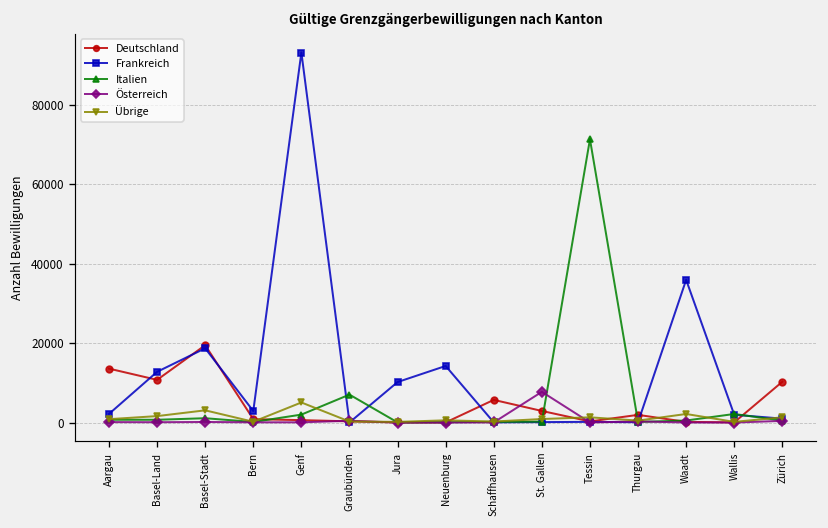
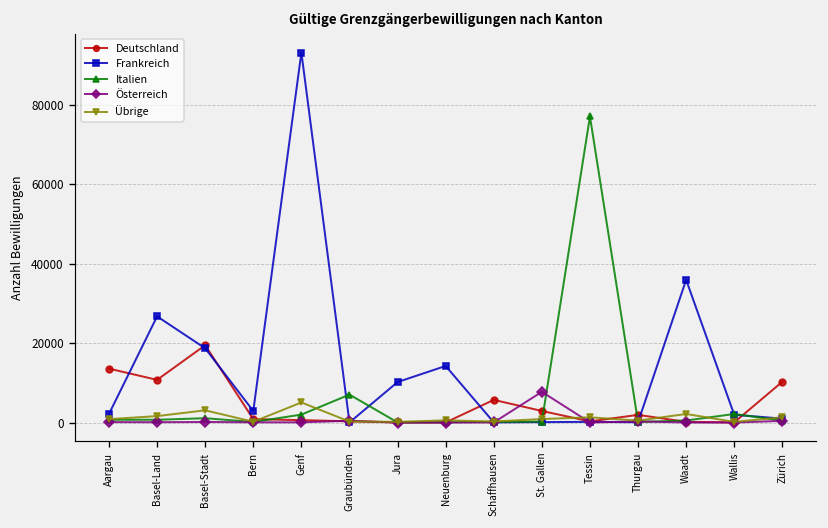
Frankreich, Basel-Land: 13000 -> 27000
Italien, Tessin: 71000 -> 77000
